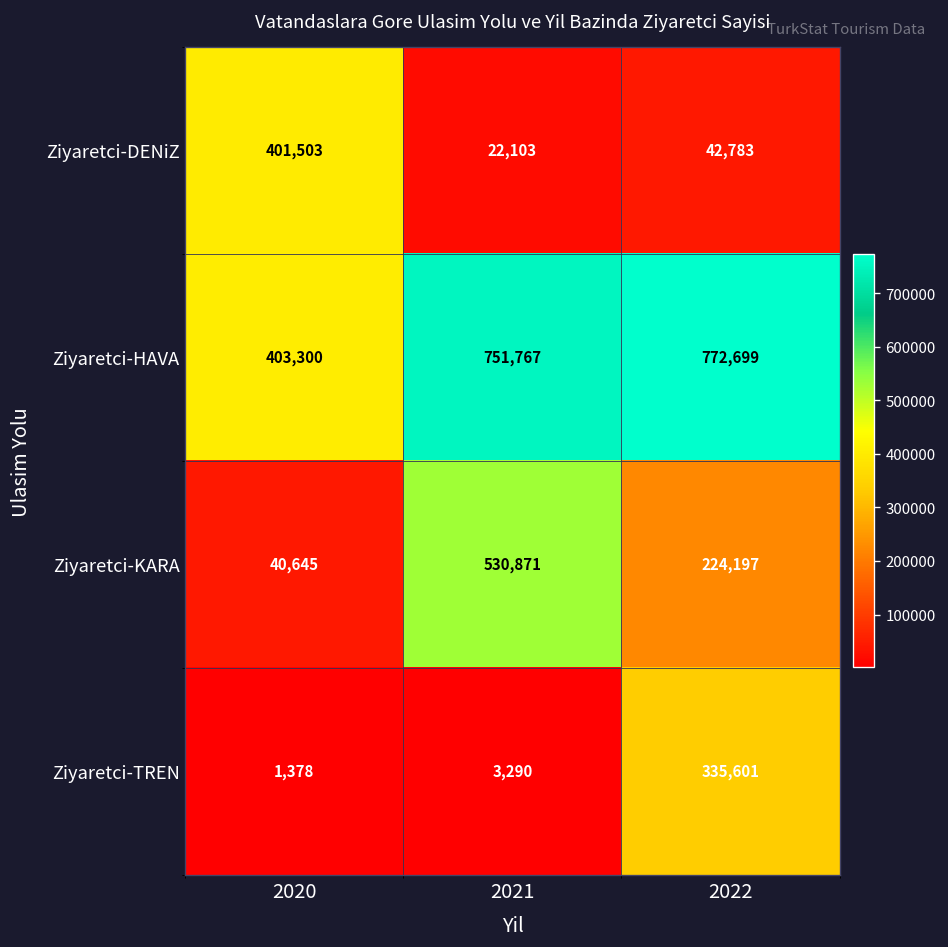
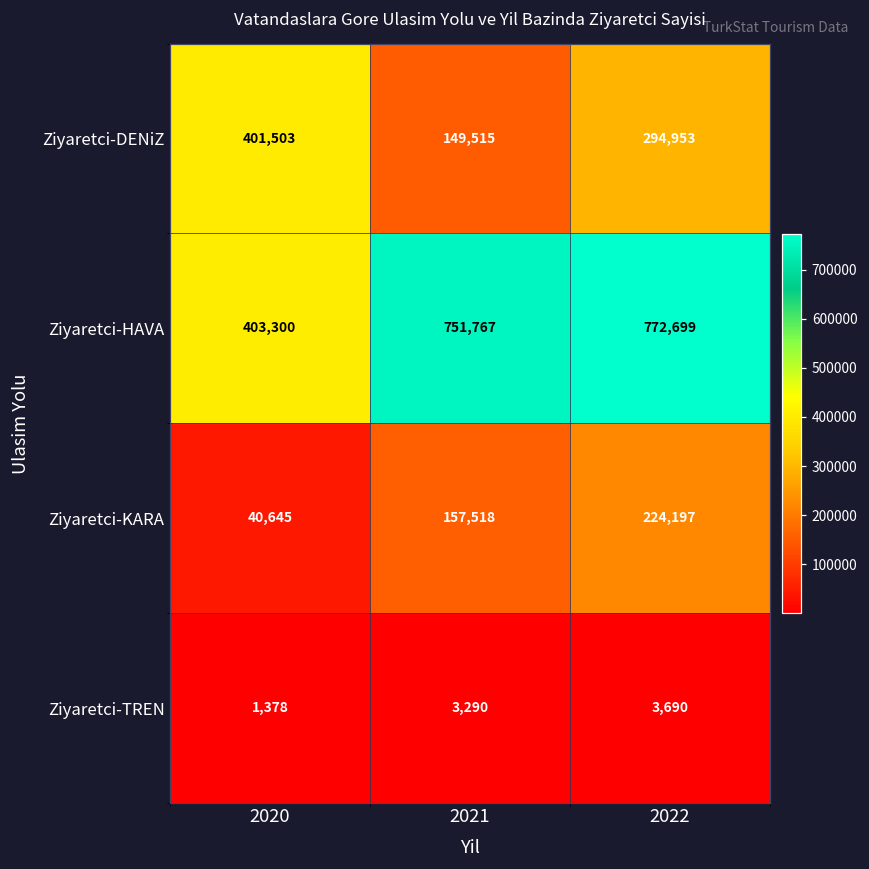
Ziyaretci-DENiZ, 2021: 22,103 -> 149,515
Ziyaretci-DENiZ, 2022: 42,783 -> 294,953
Ziyaretci-KARA, 2021: 530,871 -> 157,518
Ziyaretci-TREN, 2022: 335,601 -> 3,690
